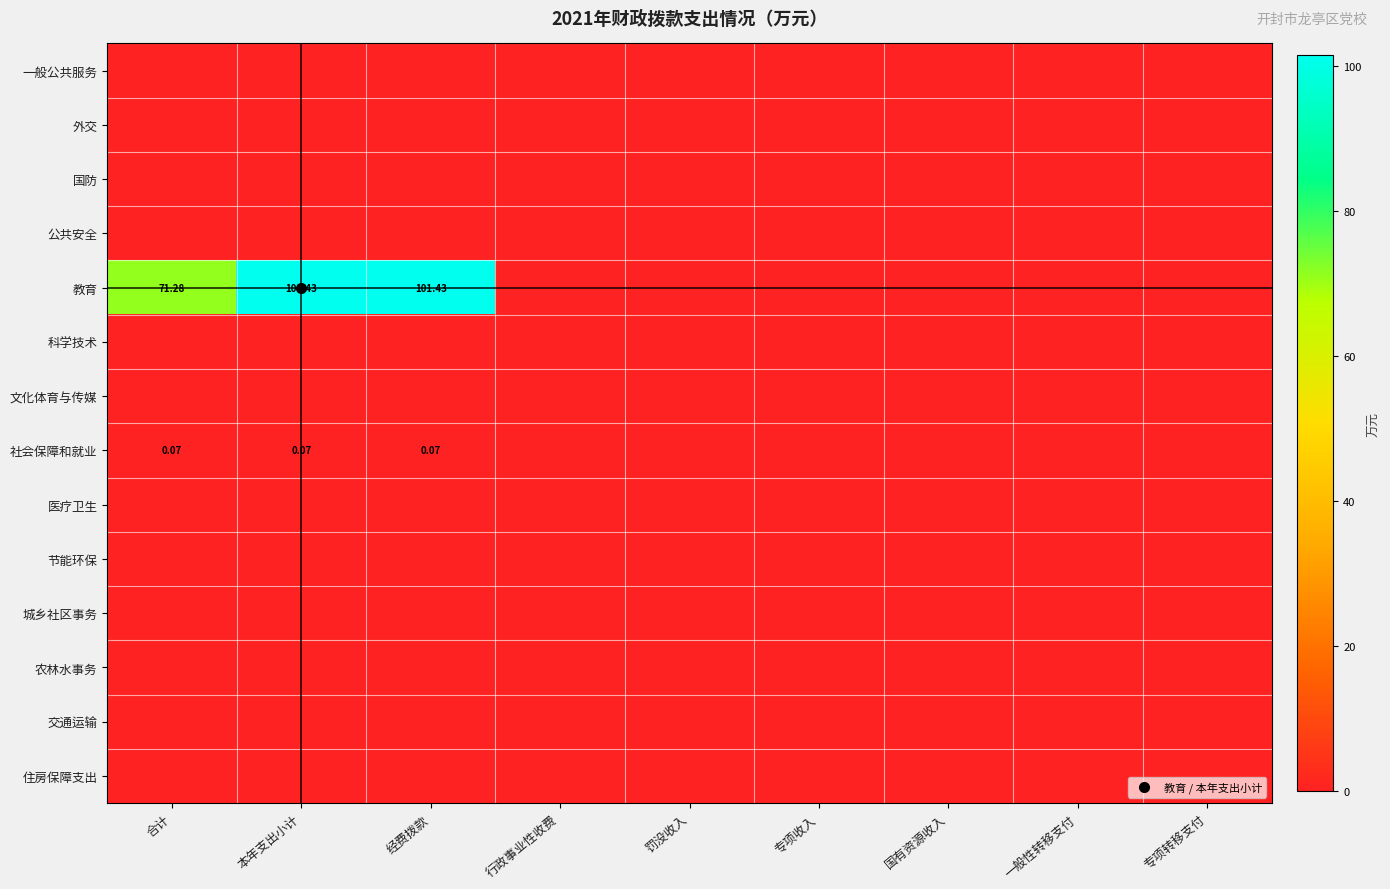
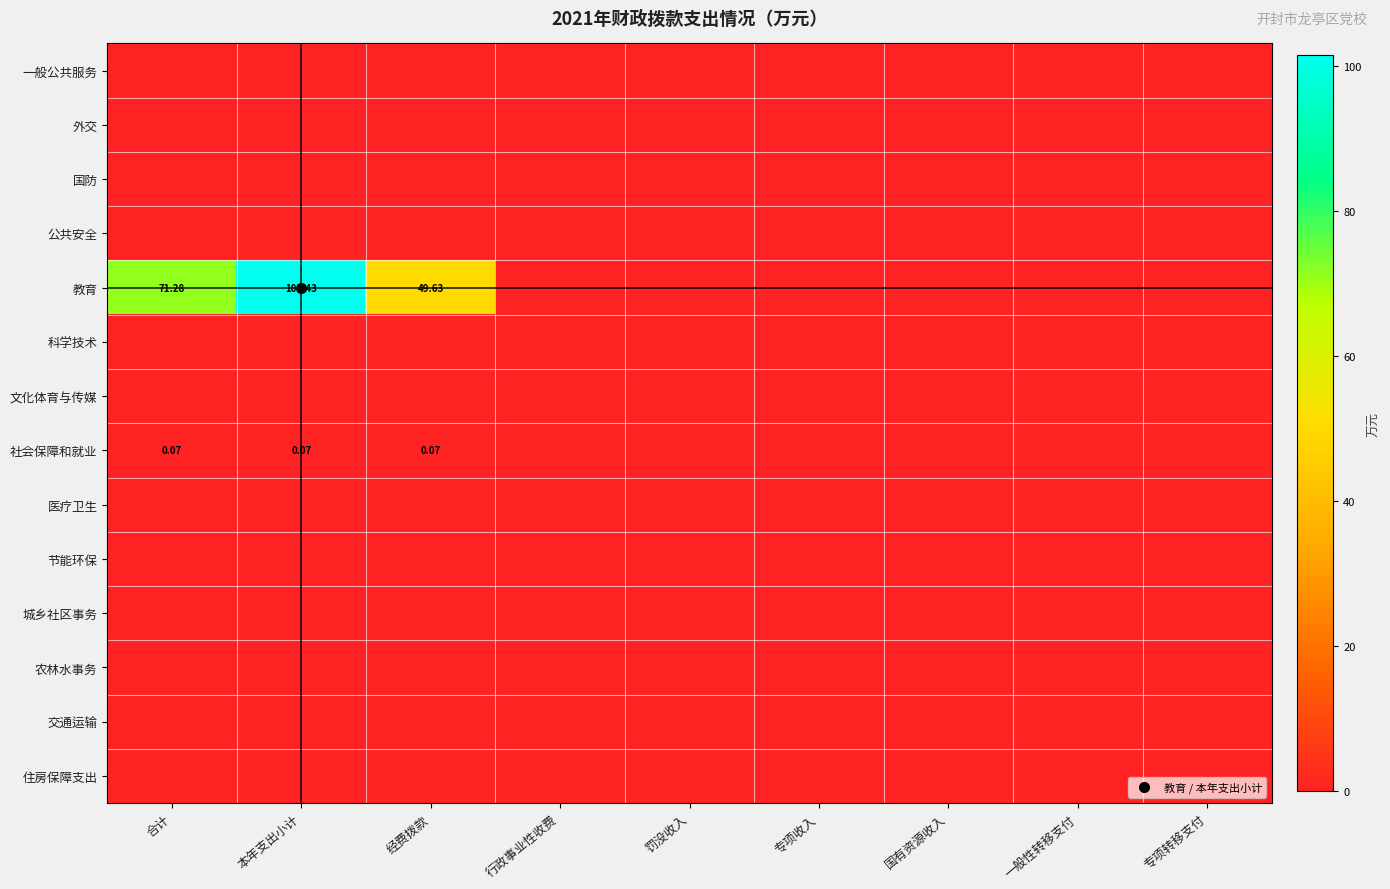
教育, 经费拨款: 101.43 -> 49.63
